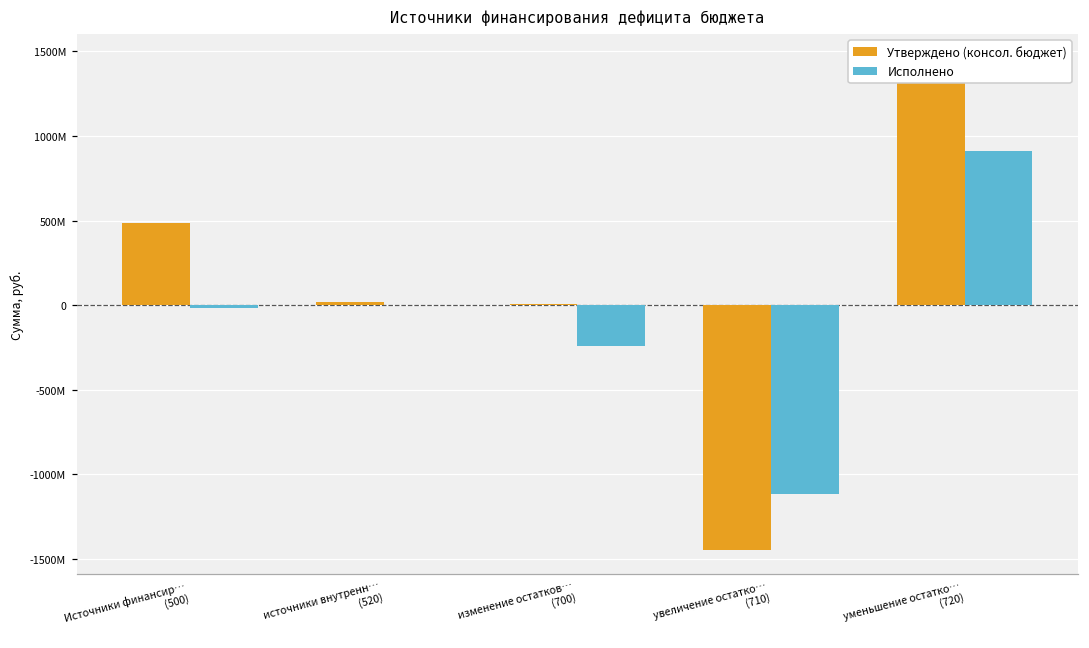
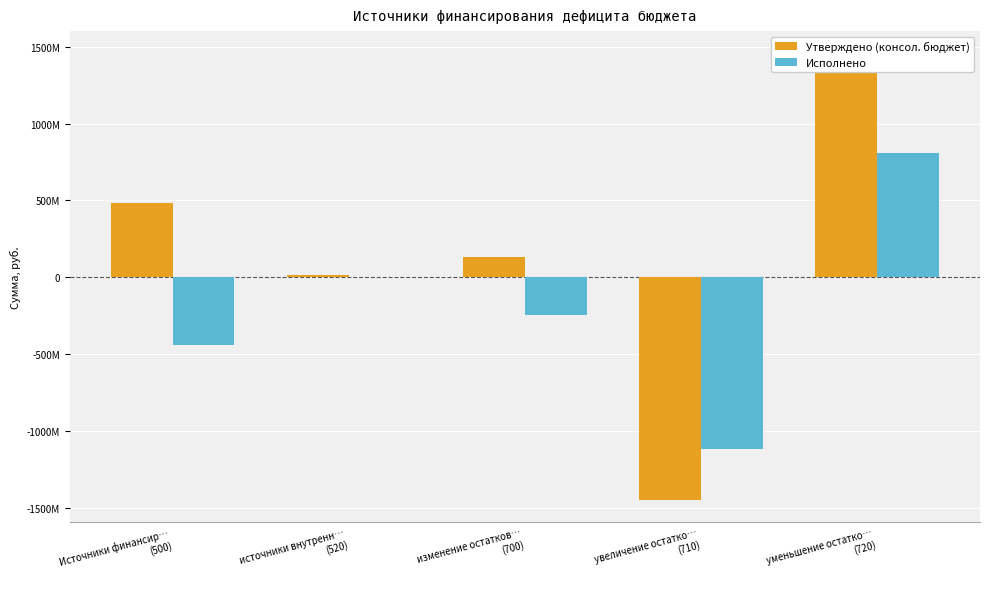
Исполнено, Источники финансир… (500): -20000000 -> -440000000
Утверждено (консол. бюджет), изменение остатков… (700): 10000000 -> 130000000
Исполнено, уменьшение остатко… (720): 910000000 -> 810000000
